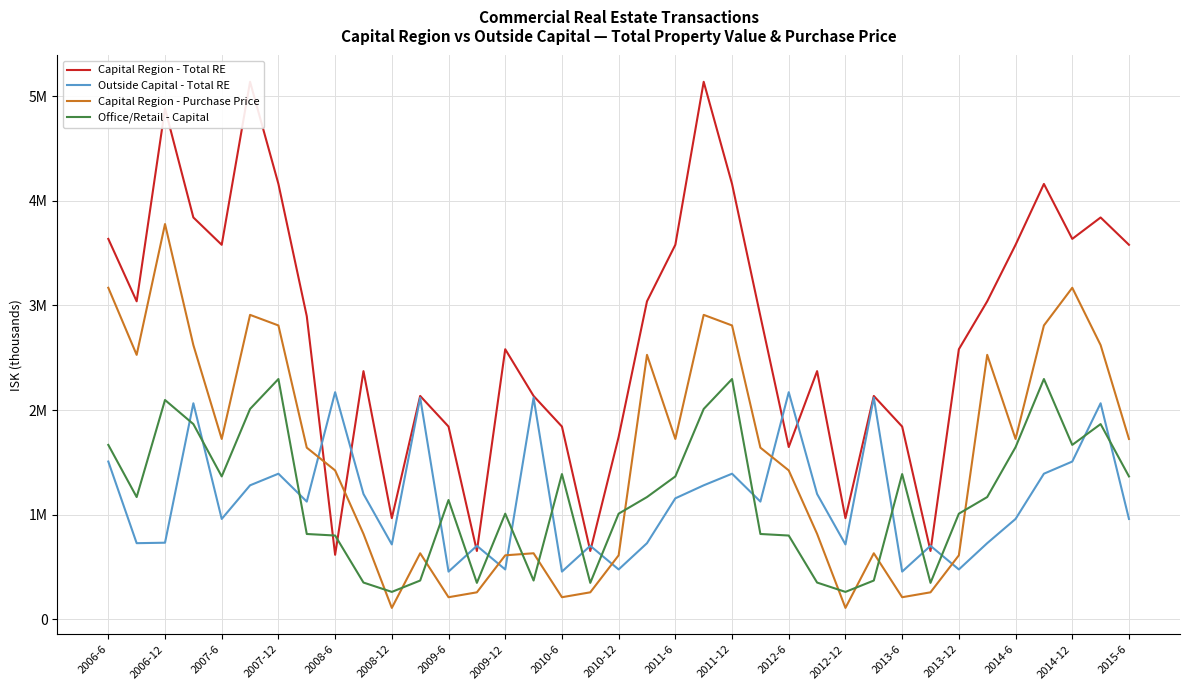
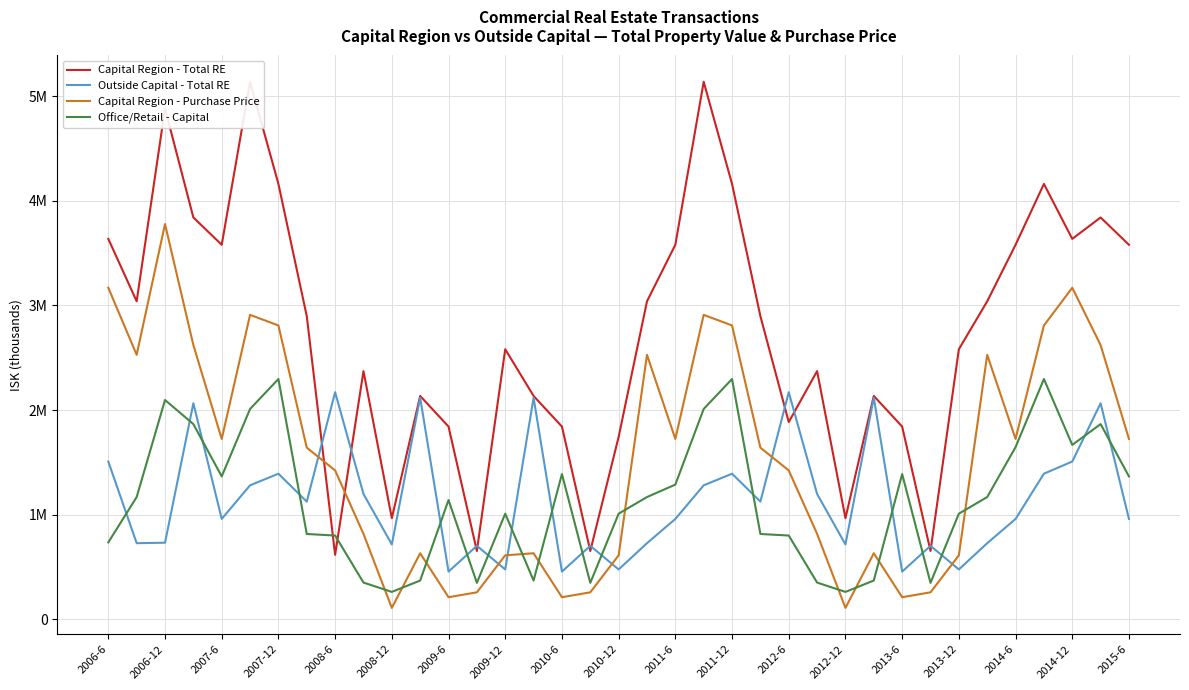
Office/Retail - Capital, 2006-6: 1670000 -> 730000
Outside Capital - Total RE, 2011-6: 1160000 -> 960000
Office/Retail - Capital, 2011-6: 1360000 -> 1290000
Capital Region - Total RE, 2012-6: 1650000 -> 1880000
